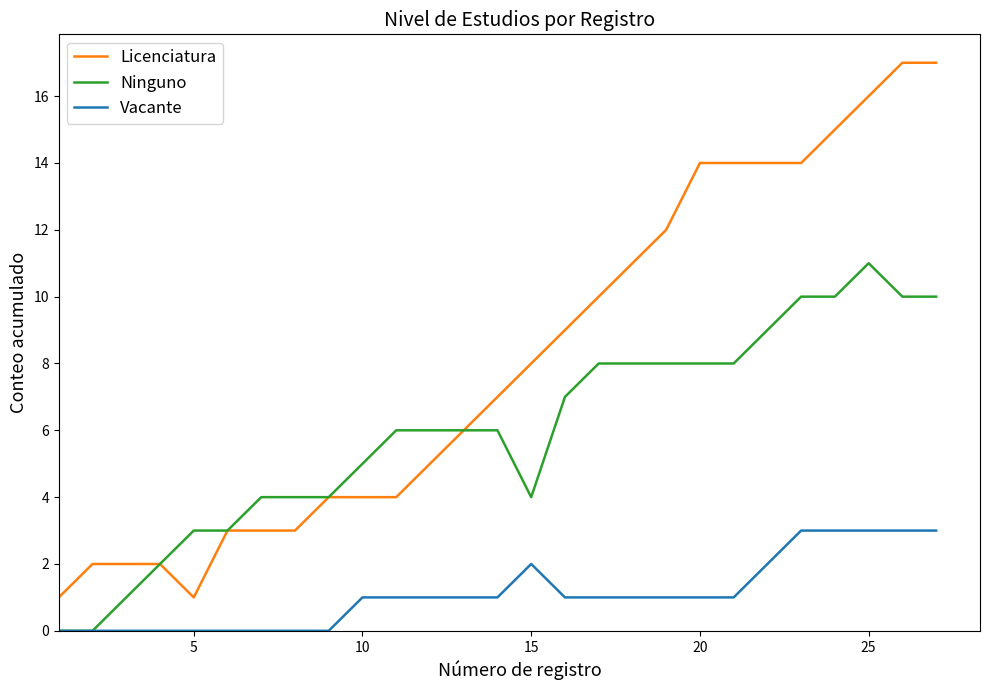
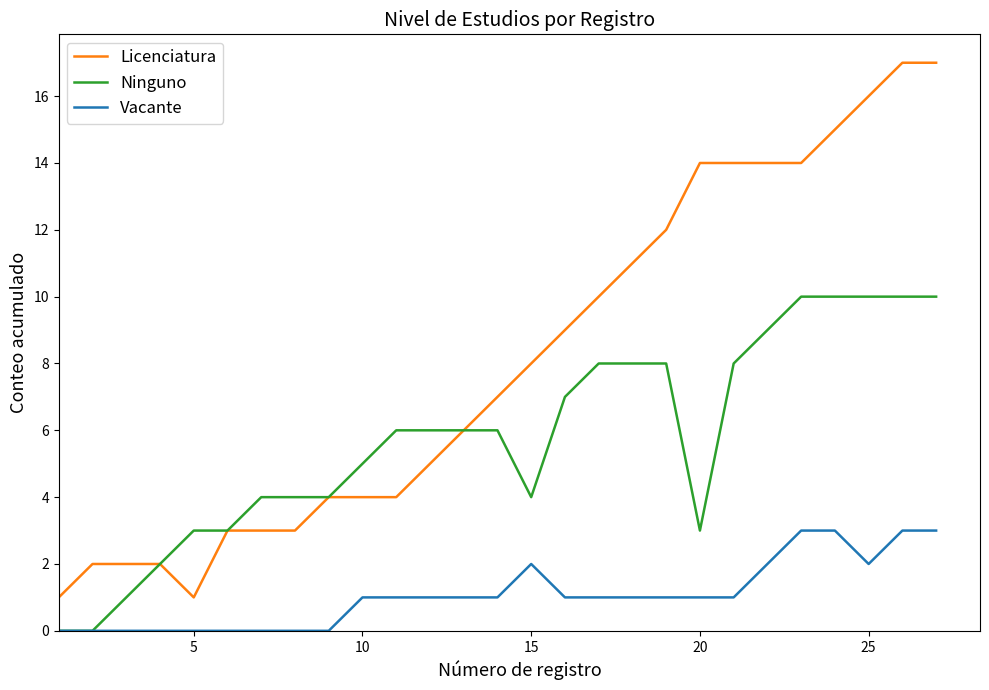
Ninguno, 20: 8 -> 3
Ninguno, 25: 11 -> 10
Vacante, 25: 3 -> 2
